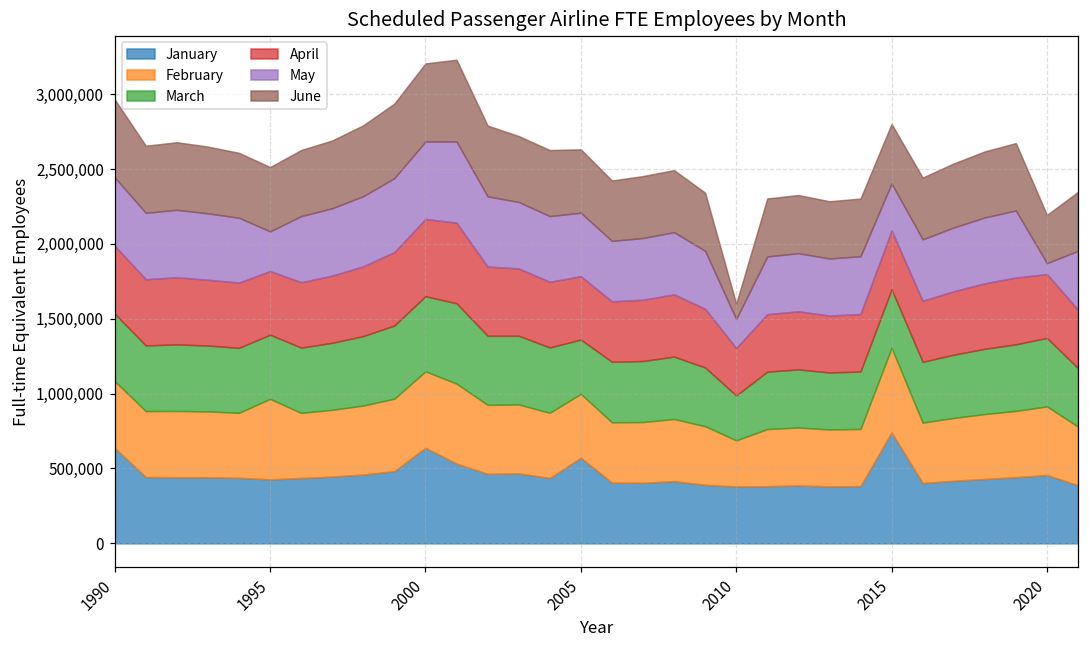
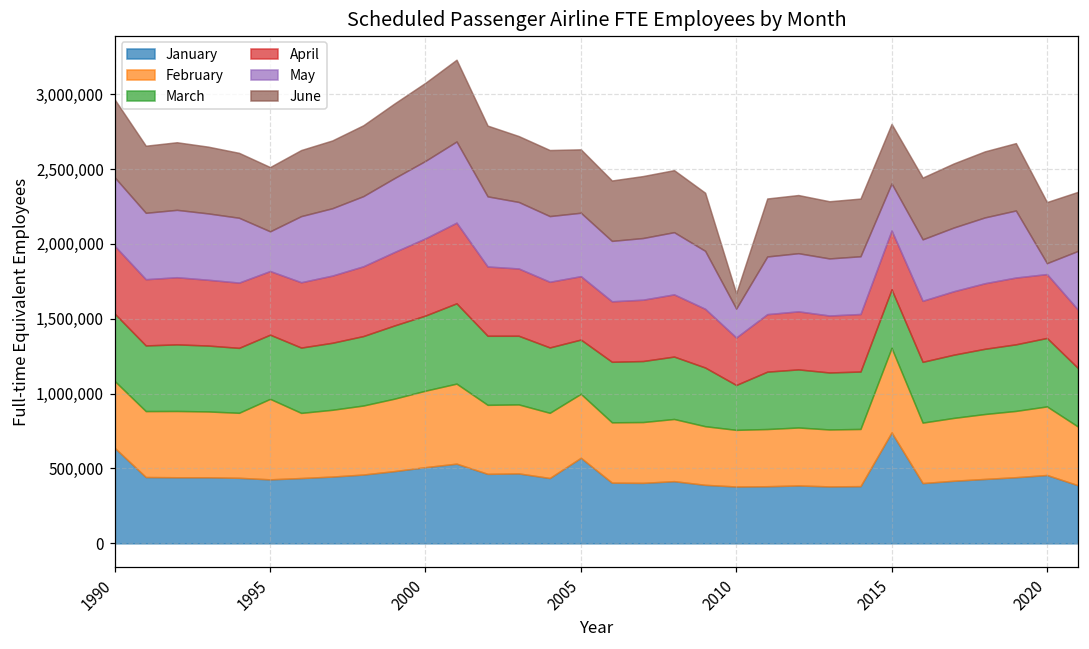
January, 2000: 640,000 -> 510,000
February, 2010: 310,000 -> 380,000
June, 2020: 320,000 -> 410,000
